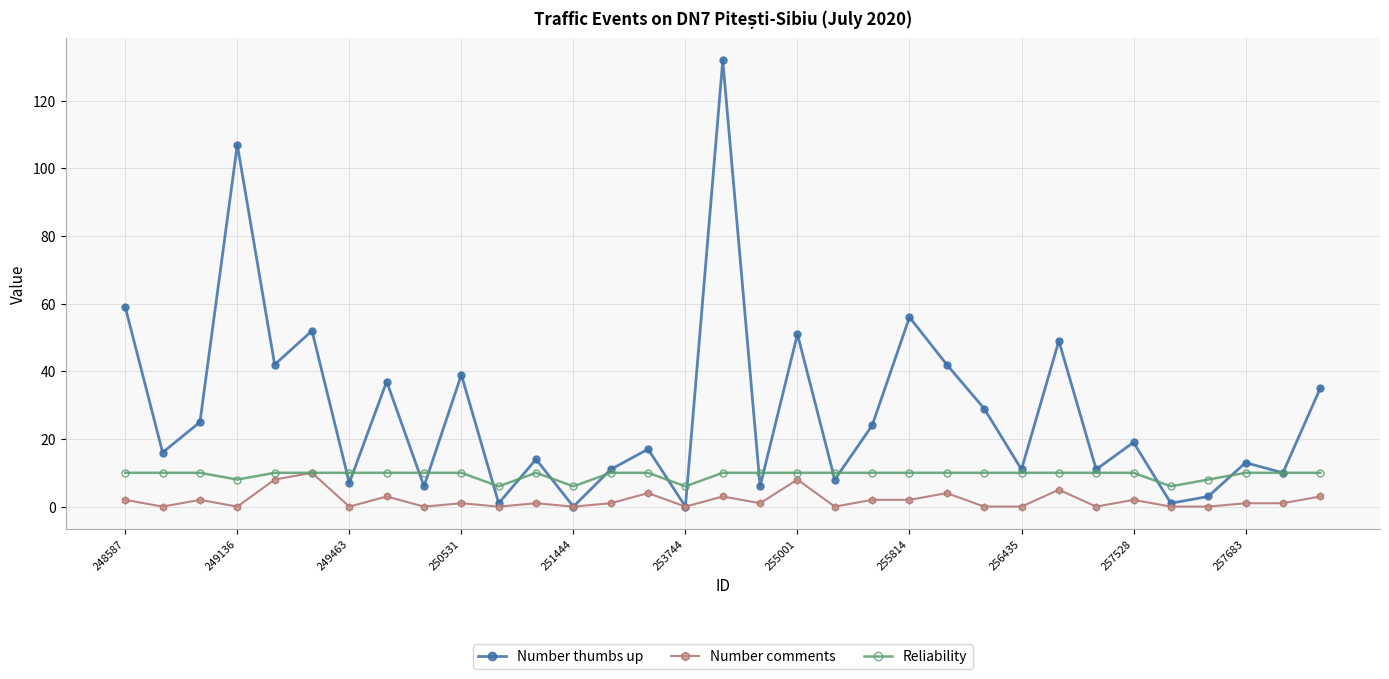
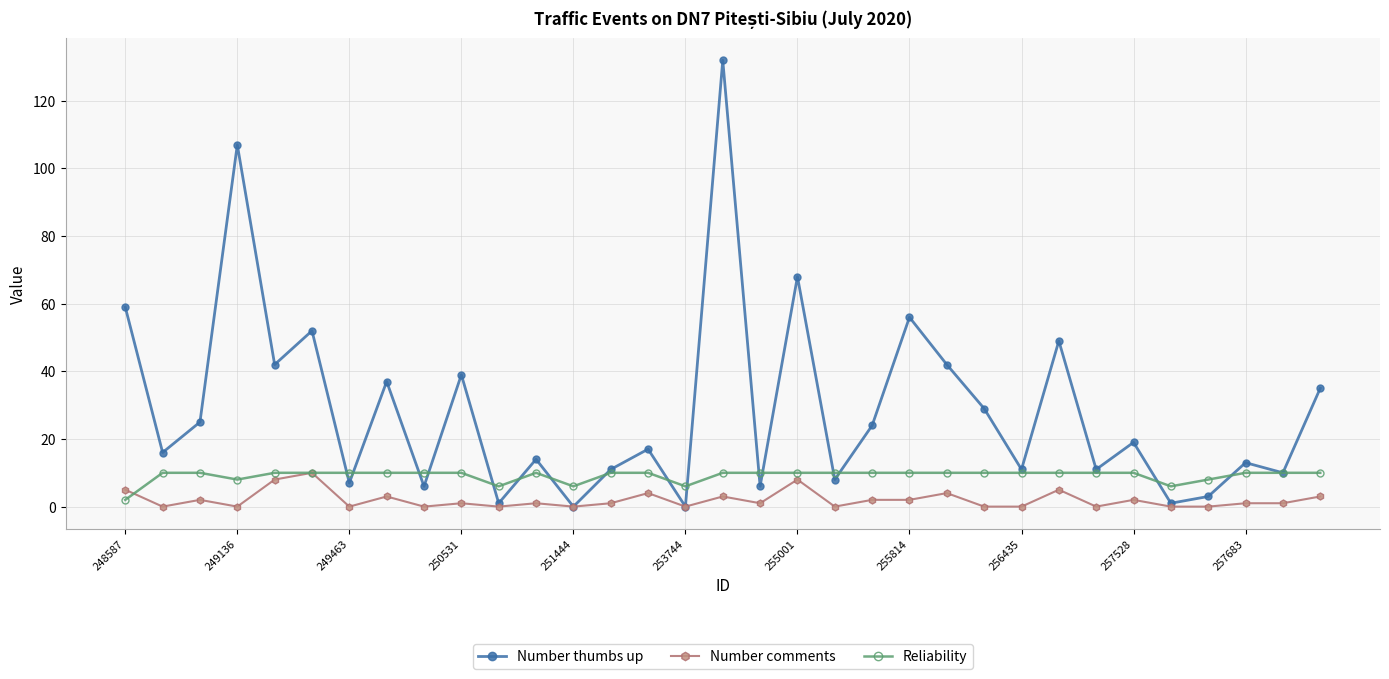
Number comments, 248587: 2 -> 5
Reliability, 248587: 10 -> 2
Number thumbs up, 255001: 51 -> 68
